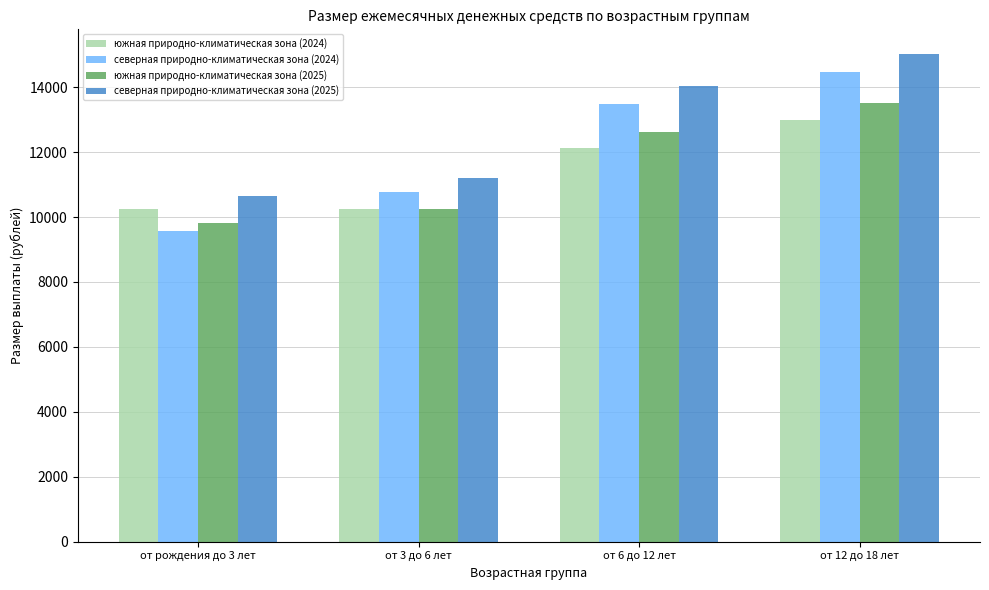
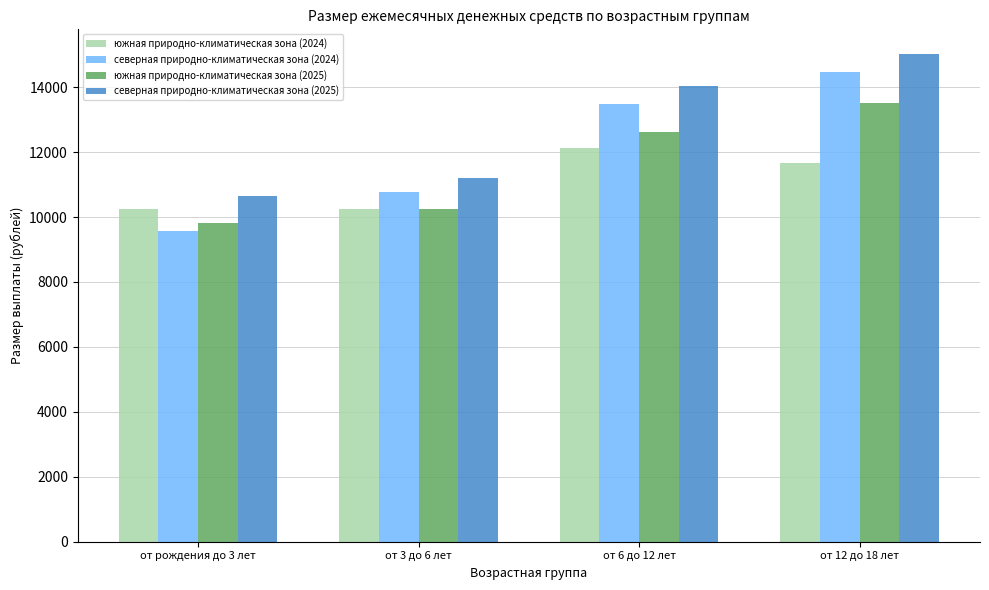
южная природно-климатическая зона (2024), от 12 до 18 лет: 13000 -> 11700
